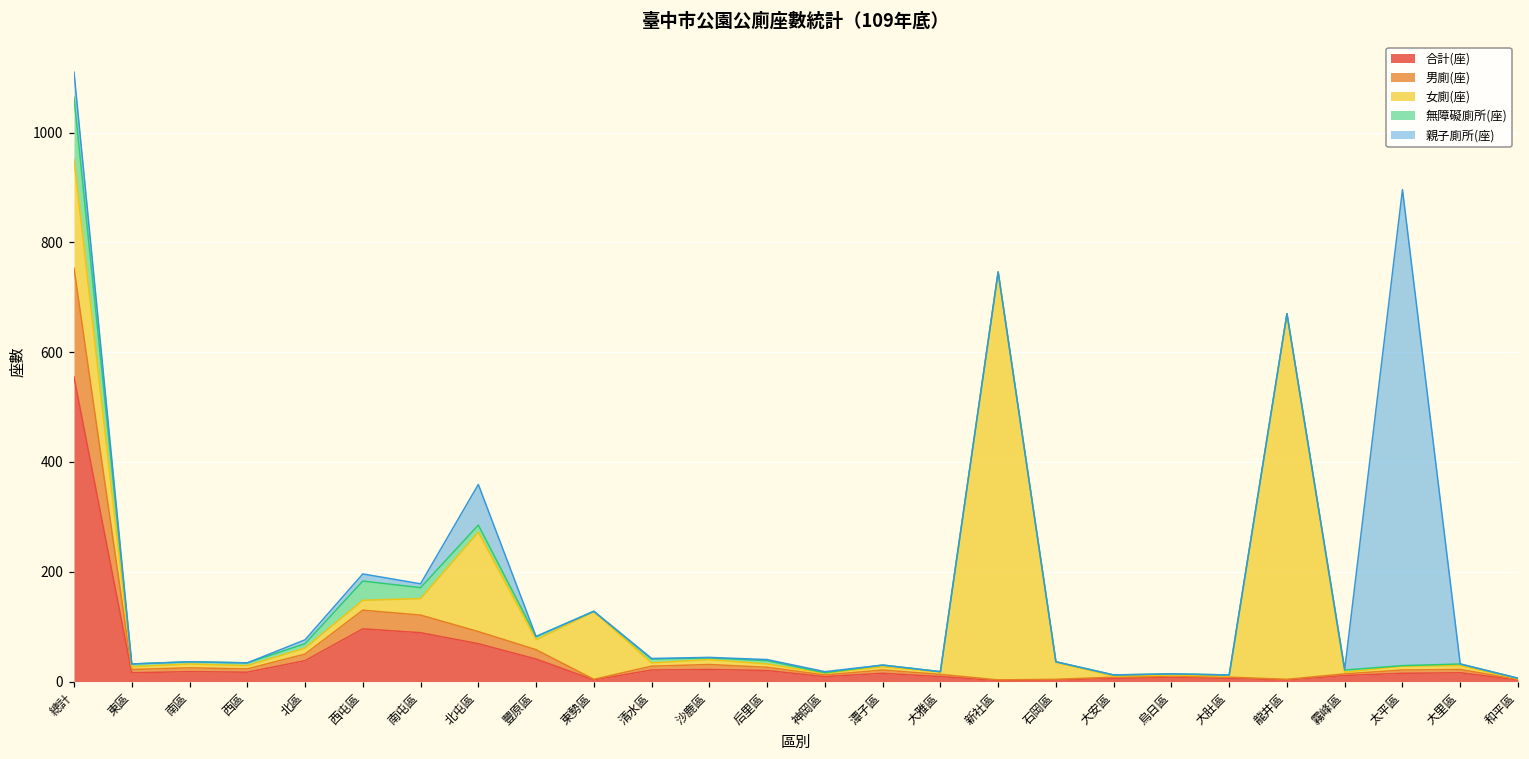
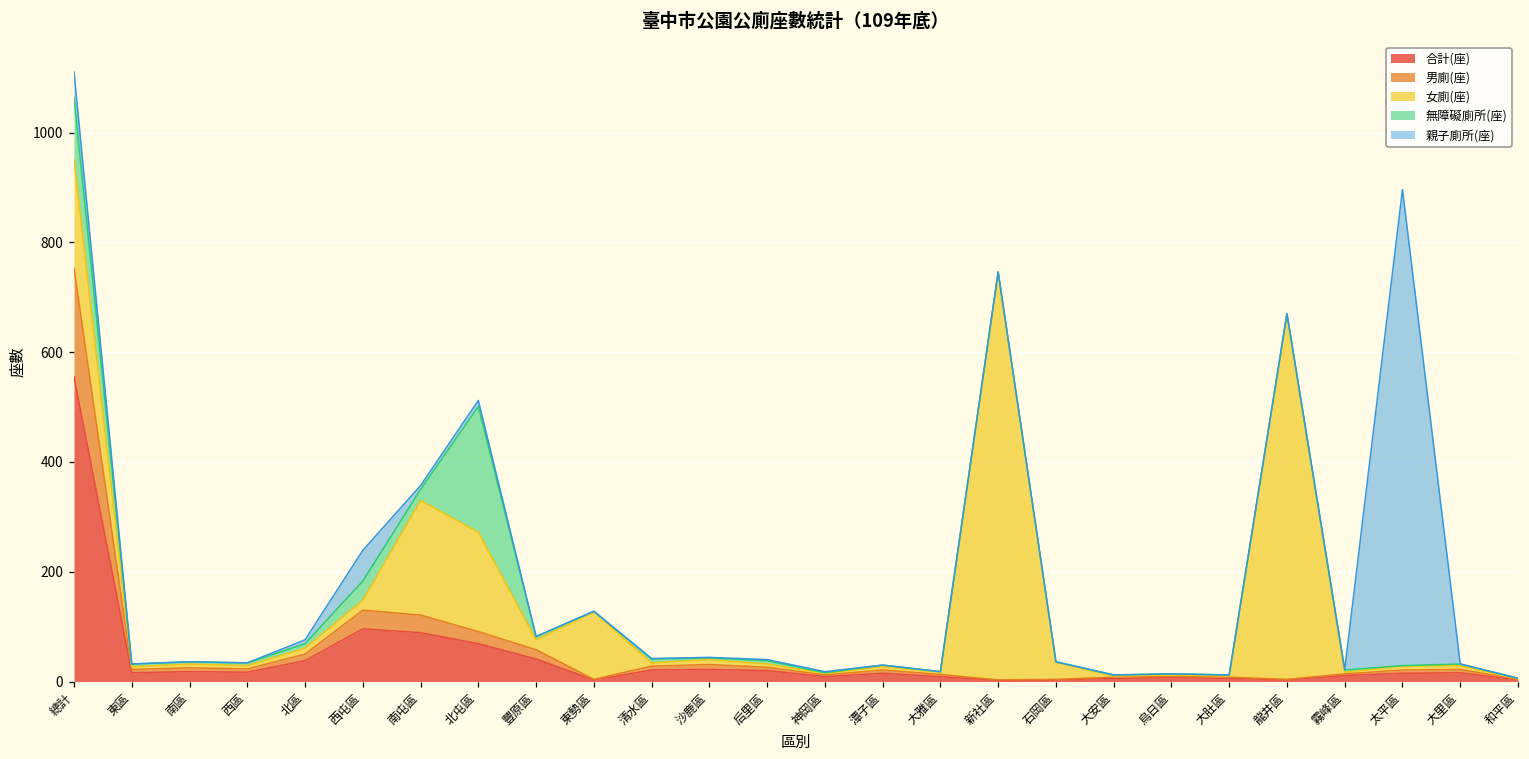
親子廁所(座), 西屯區: 10 -> 60
女廁(座), 南屯區: 30 -> 210
無障礙廁所(座), 北屯區: 10 -> 230
親子廁所(座), 北屯區: 70 -> 10
